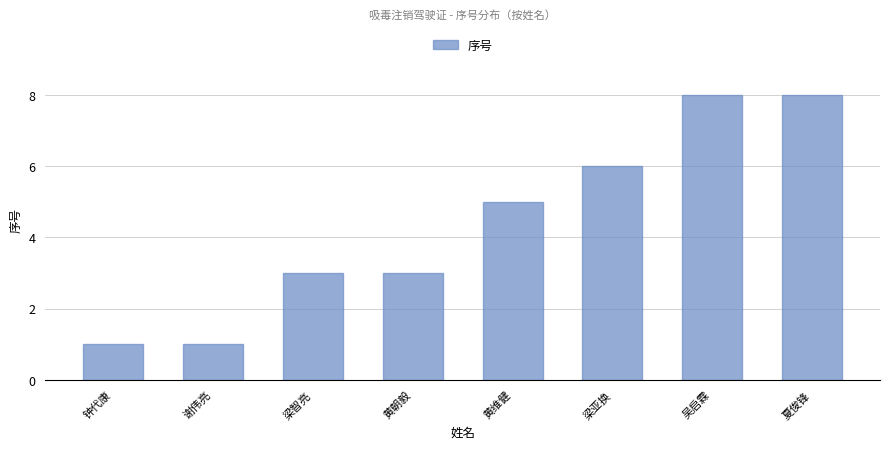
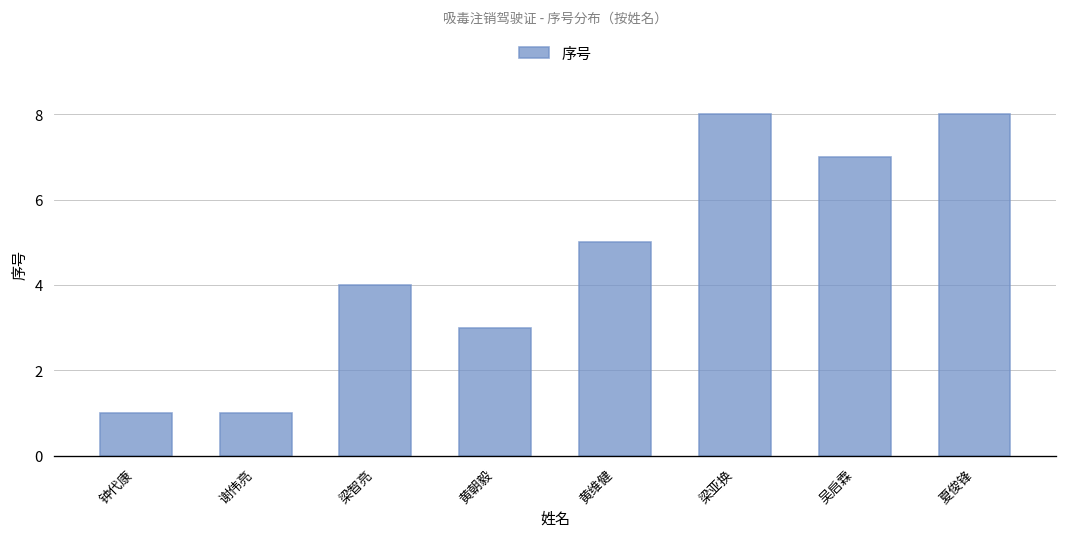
梁智亮: 3 -> 4
梁亚换: 6 -> 8
吴启霖: 8 -> 7
